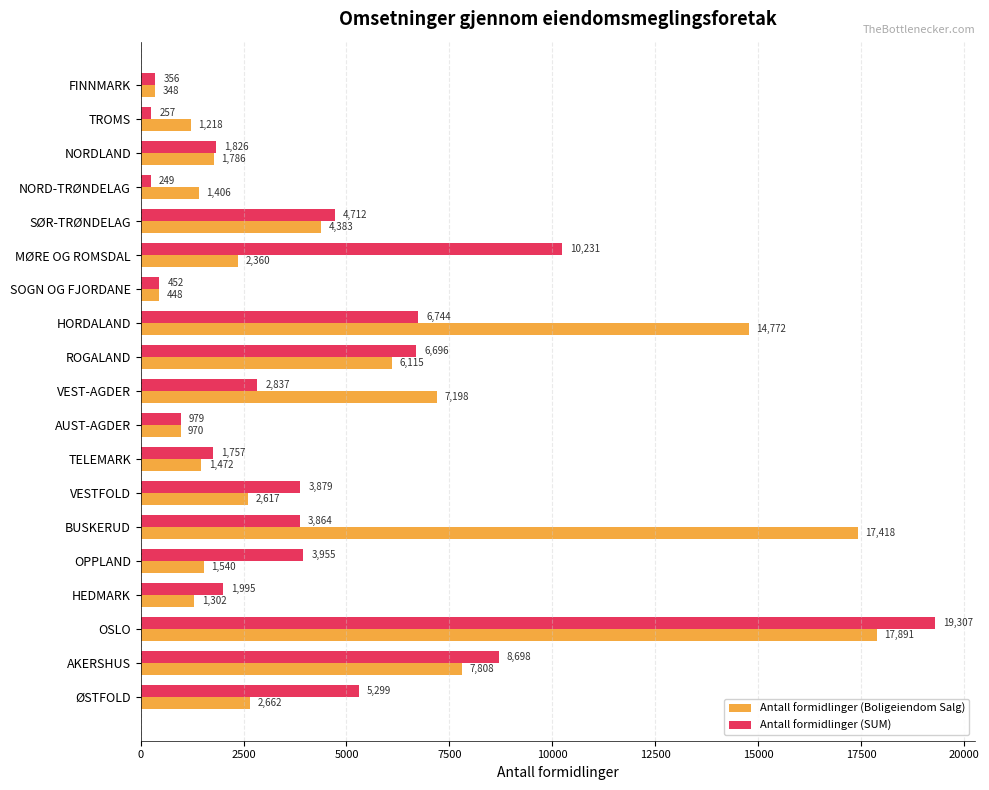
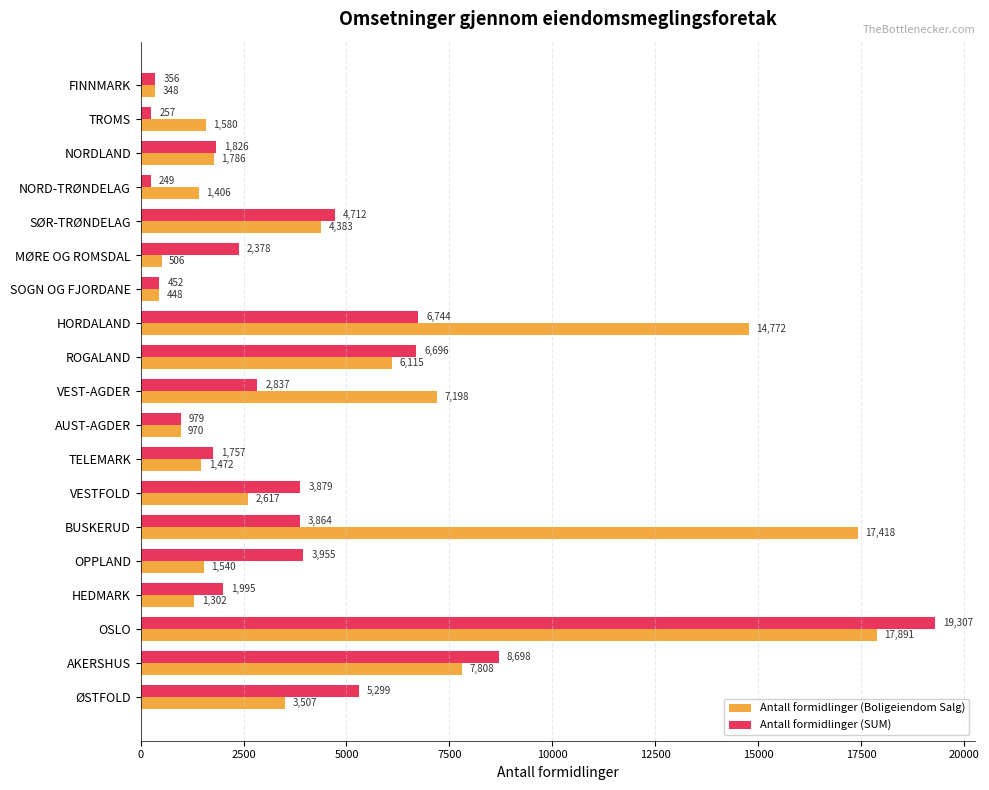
Antall formidlinger (Boligeiendom Salg), TROMS: 1,218 -> 1,580
Antall formidlinger (SUM), MØRE OG ROMSDAL: 10,231 -> 2,378
Antall formidlinger (Boligeiendom Salg), MØRE OG ROMSDAL: 2,360 -> 506
Antall formidlinger (Boligeiendom Salg), ØSTFOLD: 2,662 -> 3,507
